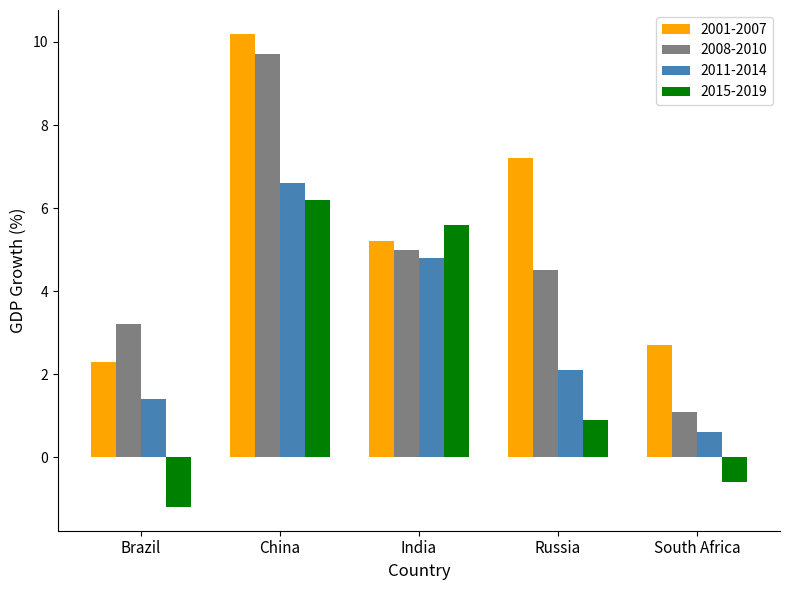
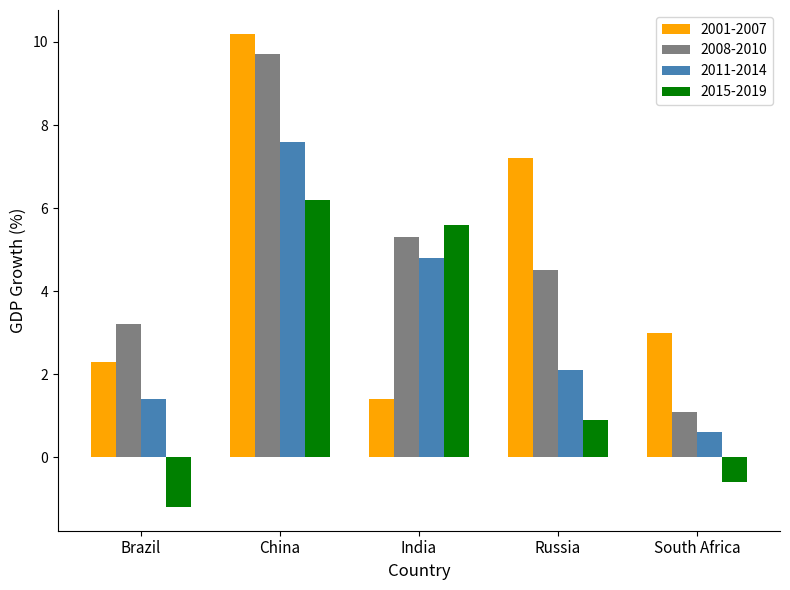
2011-2014, China: 6.6 -> 7.6
2001-2007, India: 5.2 -> 1.4
2008-2010, India: 5.0 -> 5.3
2001-2007, South Africa: 2.7 -> 3.0
